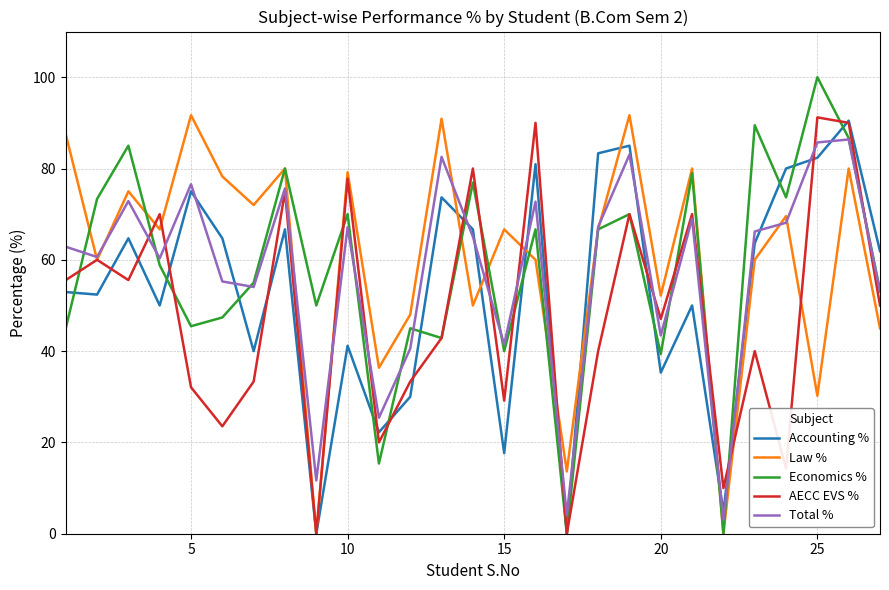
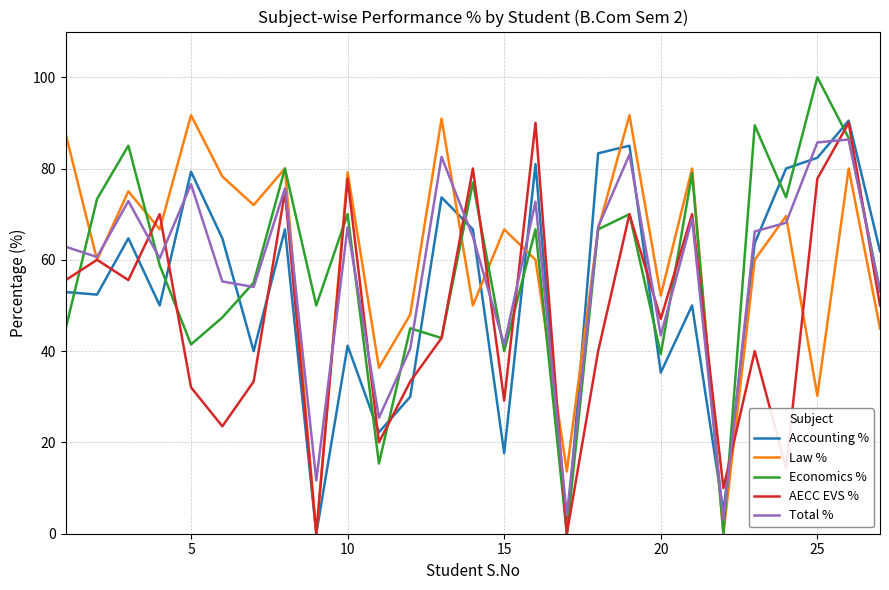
Accounting %, 5: 75 -> 79
Economics %, 5: 45 -> 41
AECC EVS %, 25: 91 -> 78
